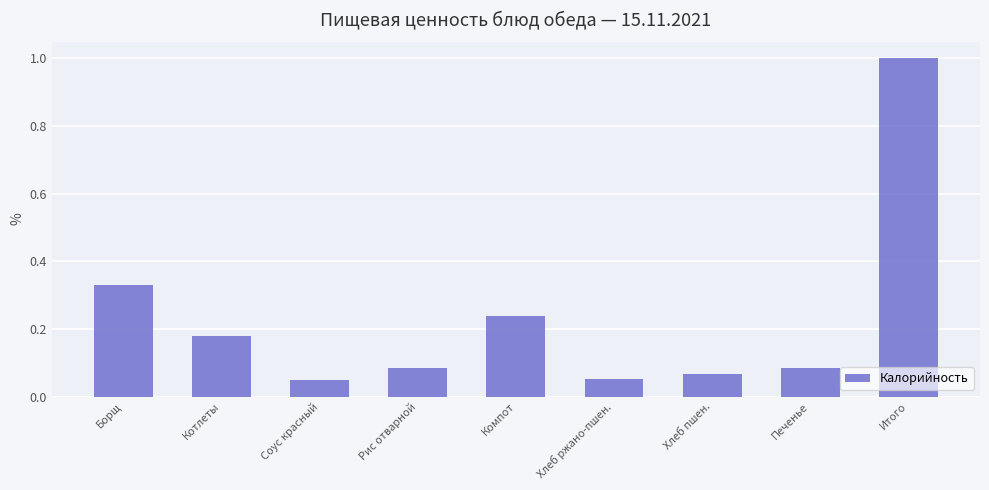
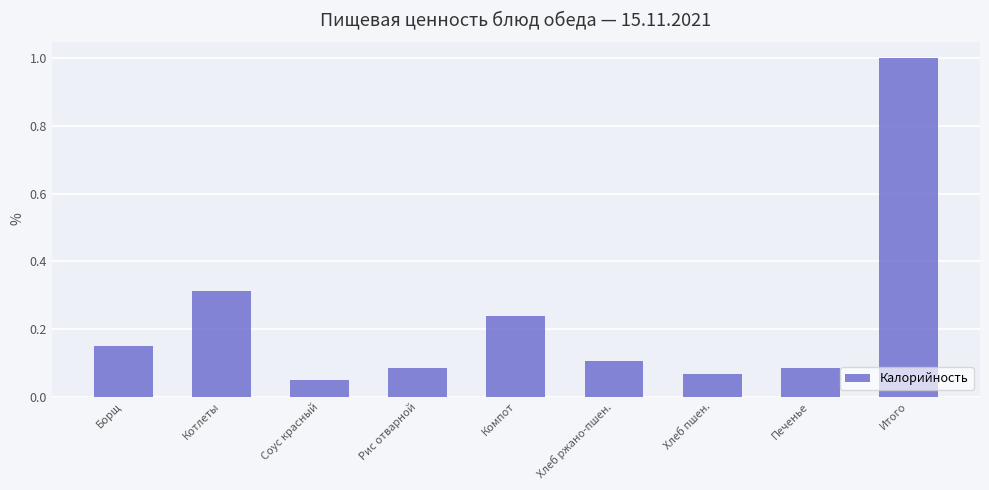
Борщ: 0.33 -> 0.15
Котлеты: 0.18 -> 0.31
Хлеб ржано-пшен.: 0.05 -> 0.11
